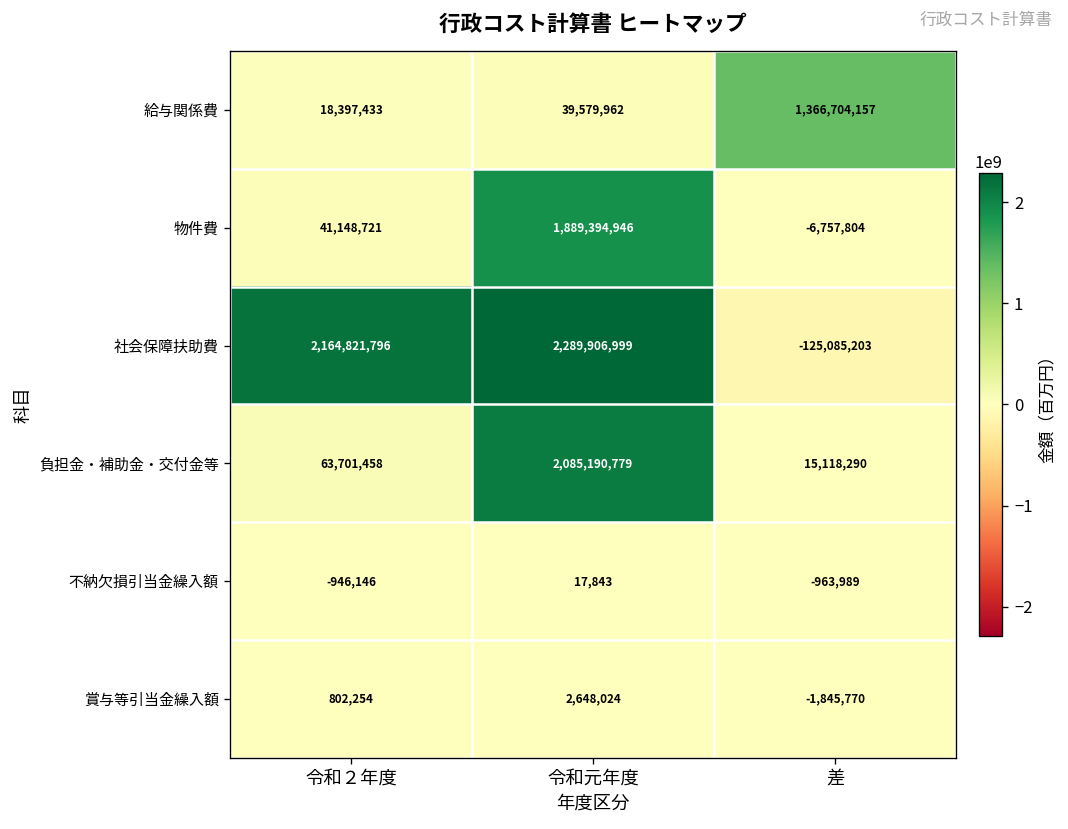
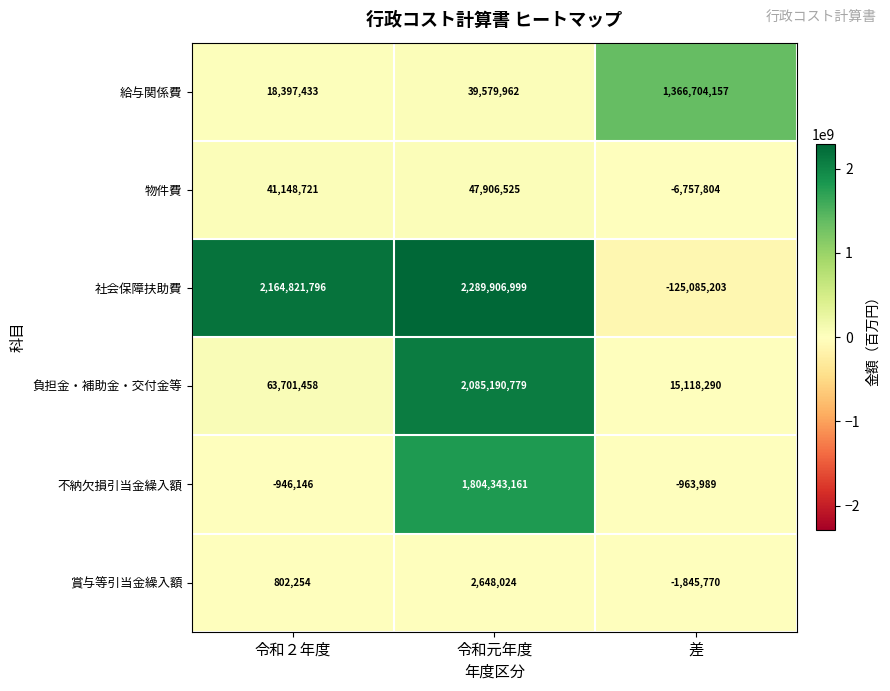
物件費, 令和元年度: 1,889,394,946 -> 47,906,525
不納欠損引当金繰入額, 令和元年度: 17,843 -> 1,804,343,161
